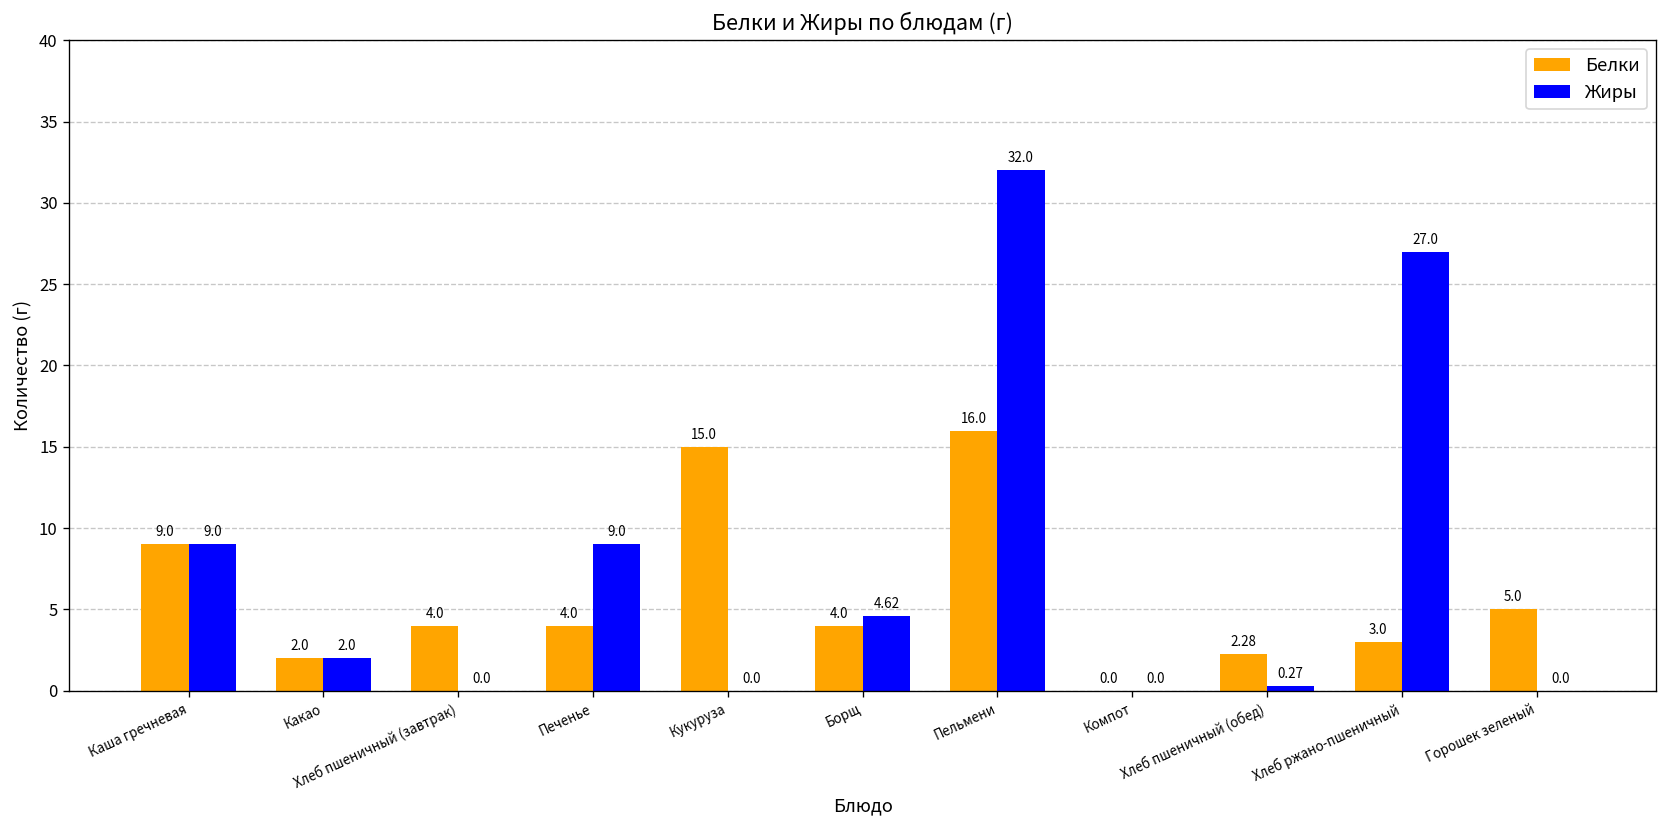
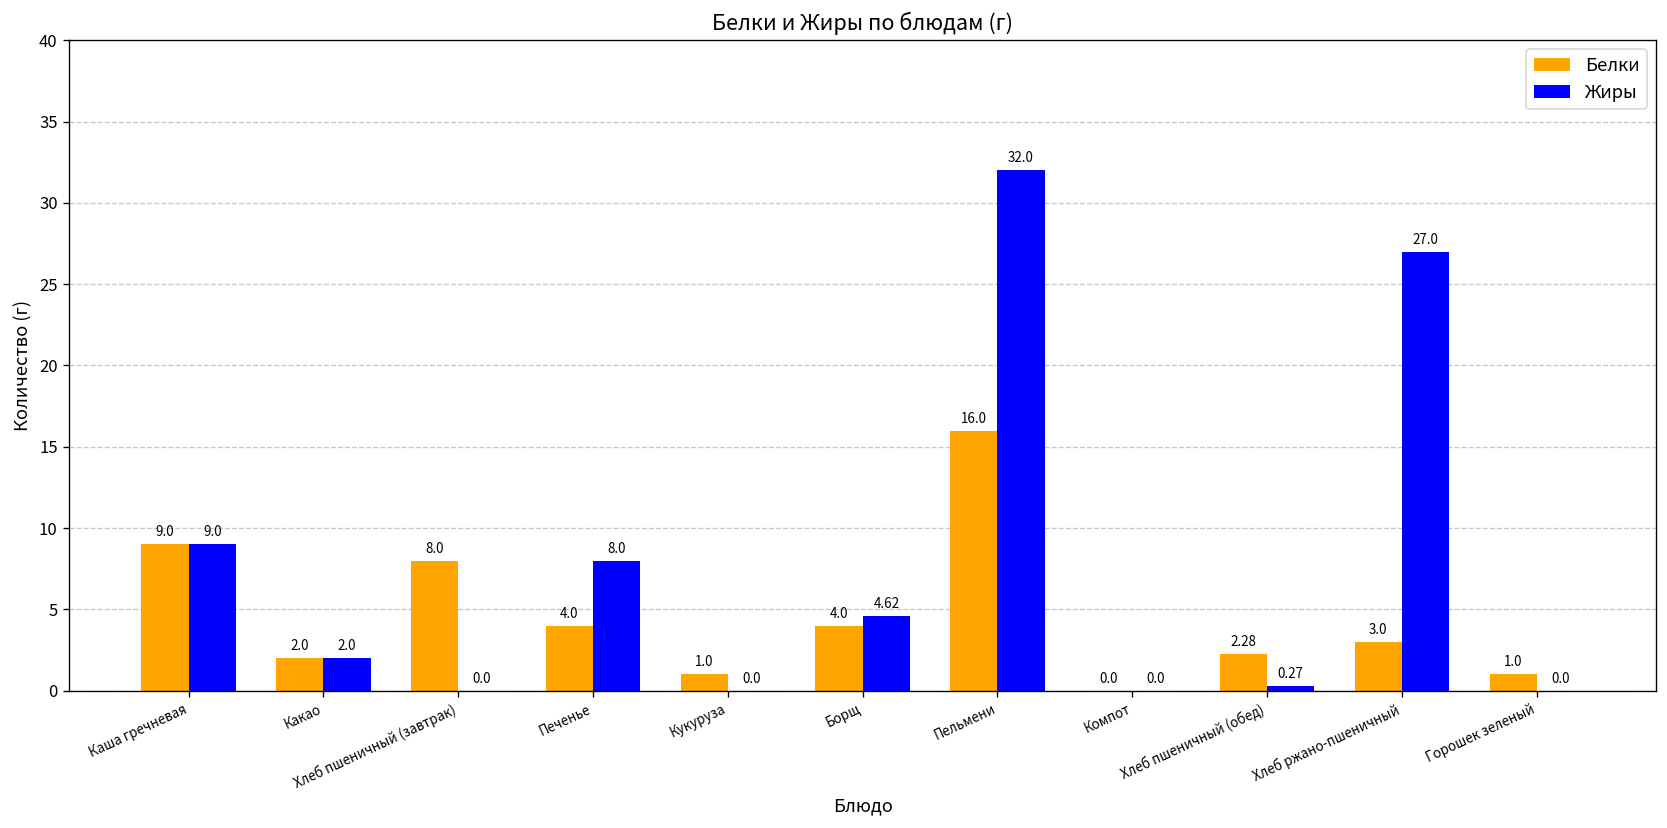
Белки, Хлеб пшеничный (завтрак): 4.0 -> 8.0
Жиры, Печенье: 9.0 -> 8.0
Белки, Кукуруза: 15.0 -> 1.0
Белки, Горошек зеленый: 5.0 -> 1.0
